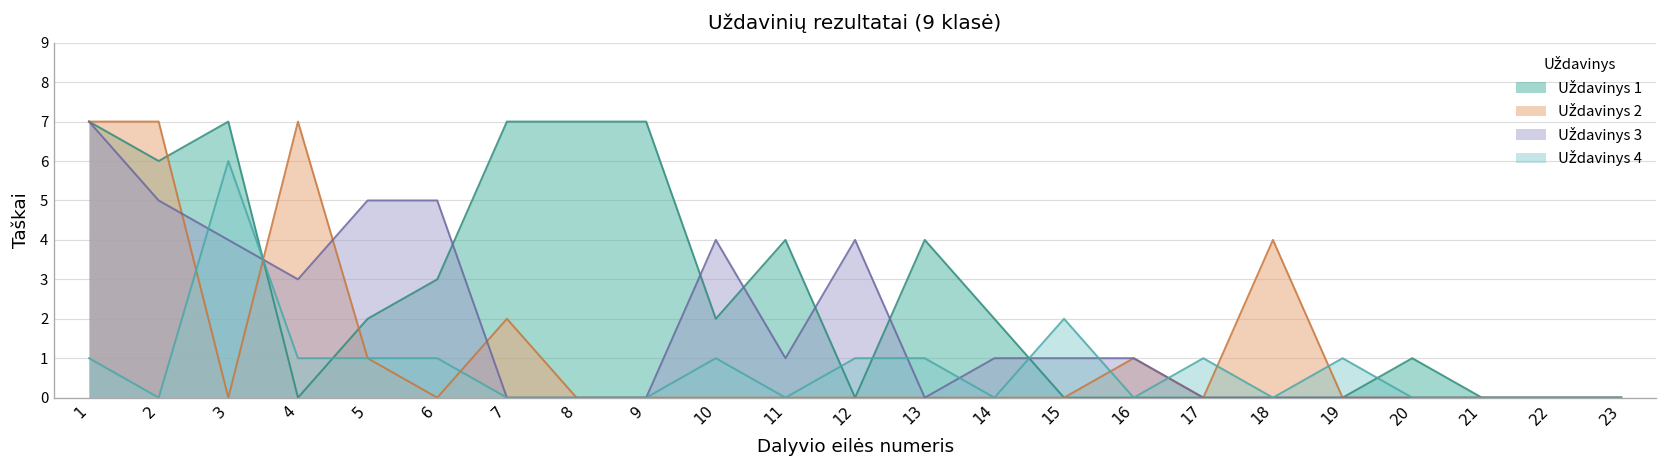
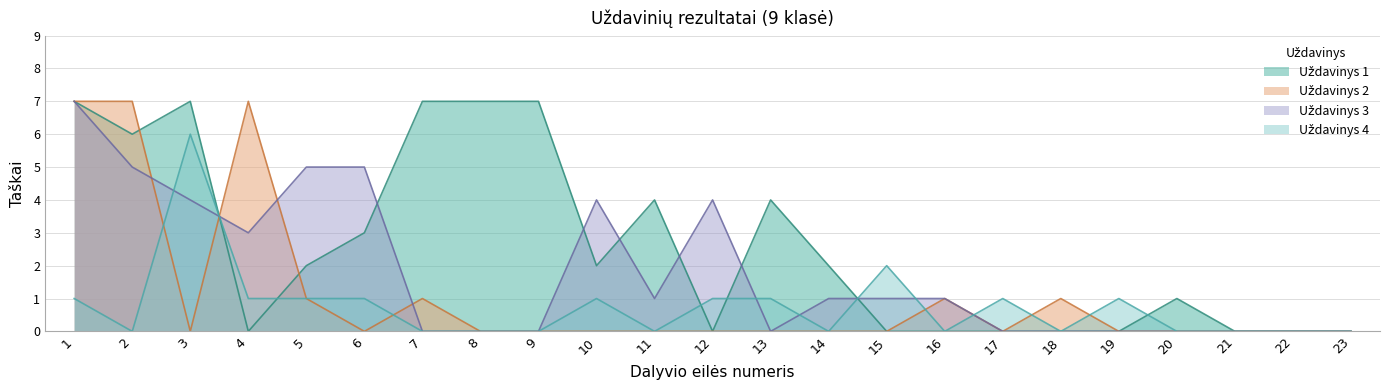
Uždavinys 2, 7: 2 -> 1
Uždavinys 2, 18: 4 -> 1
